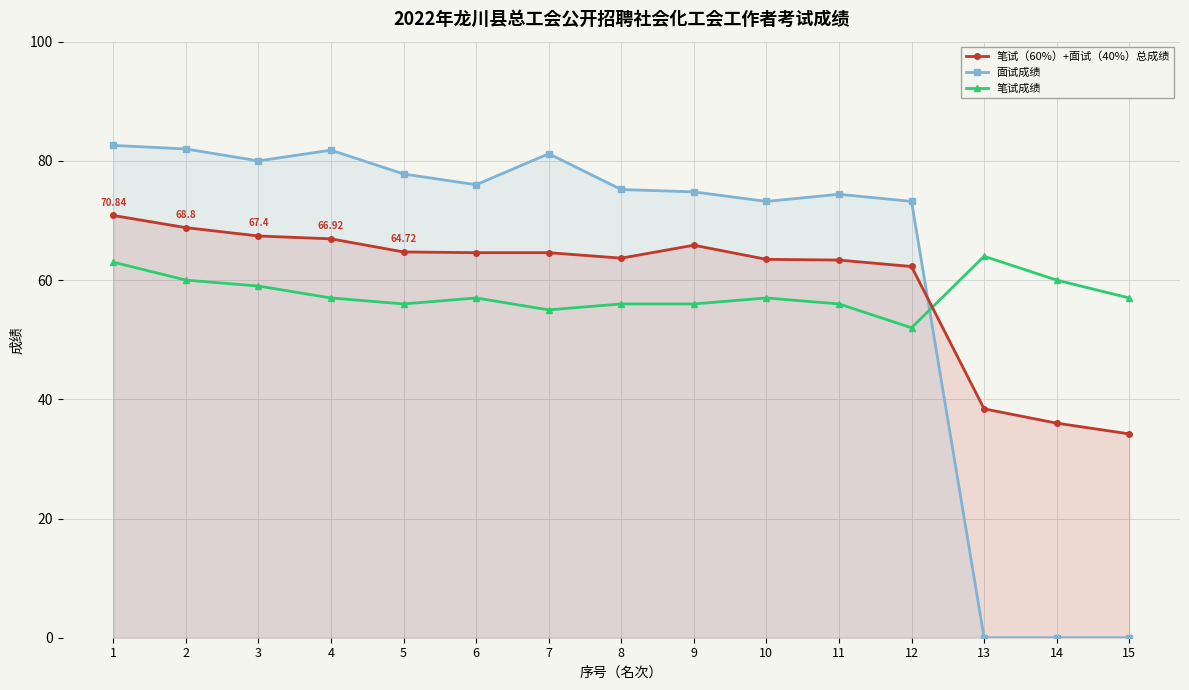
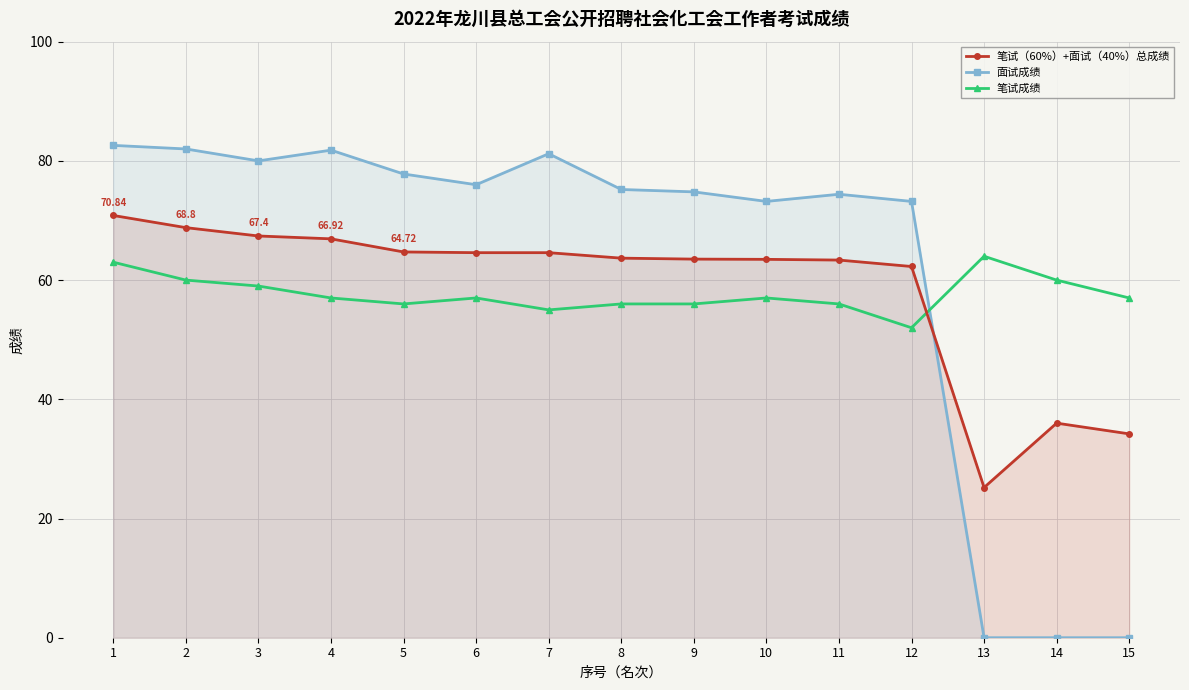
笔试（60%）+面试（40%）总成绩, 9: 66 -> 64
笔试（60%）+面试（40%）总成绩, 13: 38 -> 25
